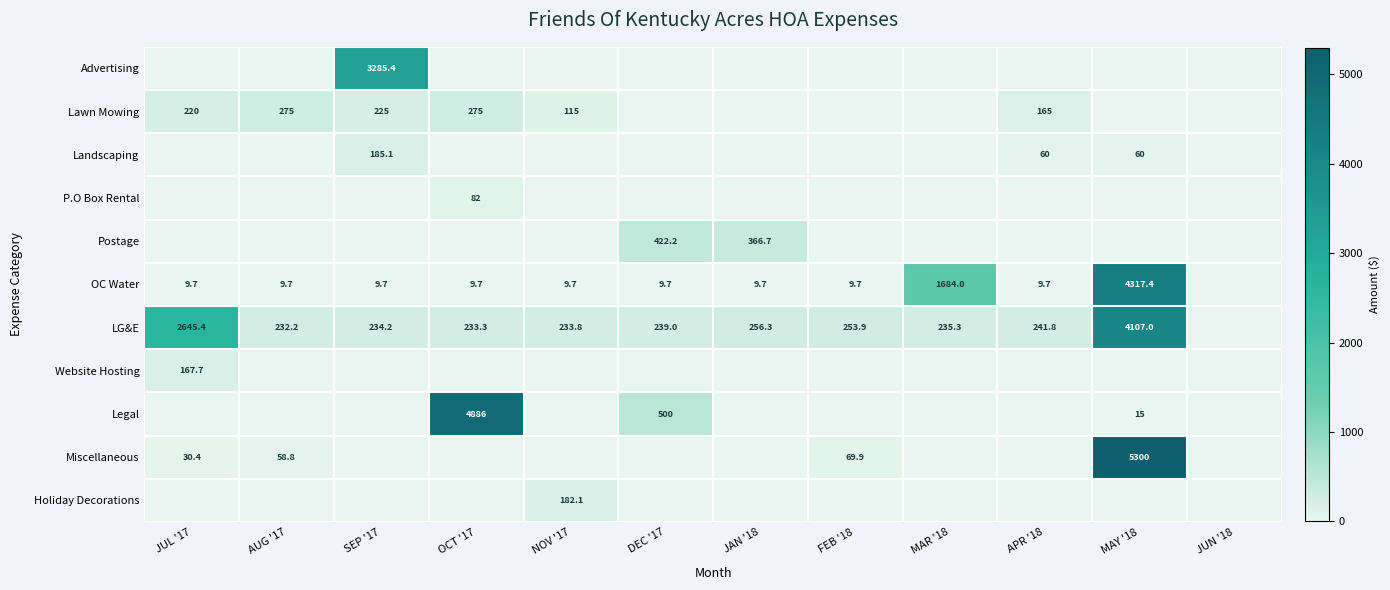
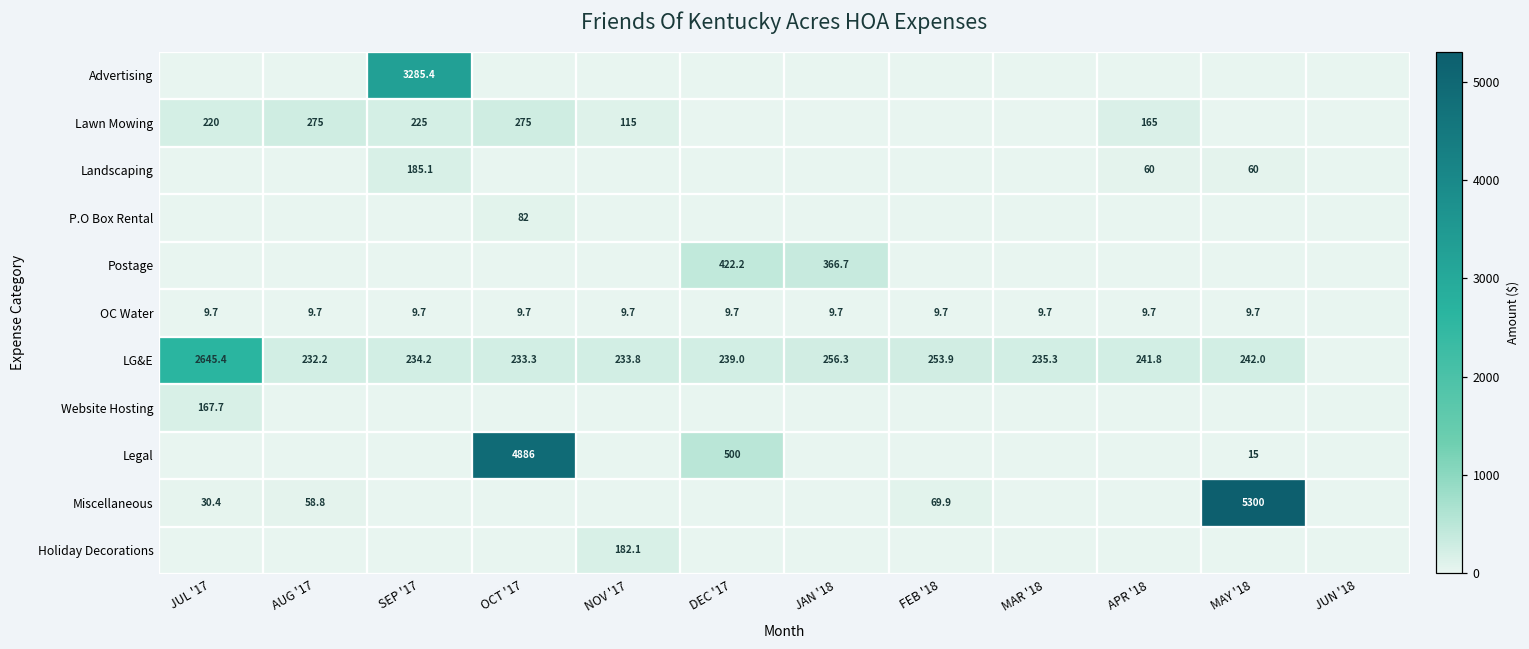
OC Water, MAR '18: 1684.0 -> 9.7
OC Water, MAY '18: 4317.4 -> 9.7
LG&E, MAY '18: 4107.0 -> 242.0
